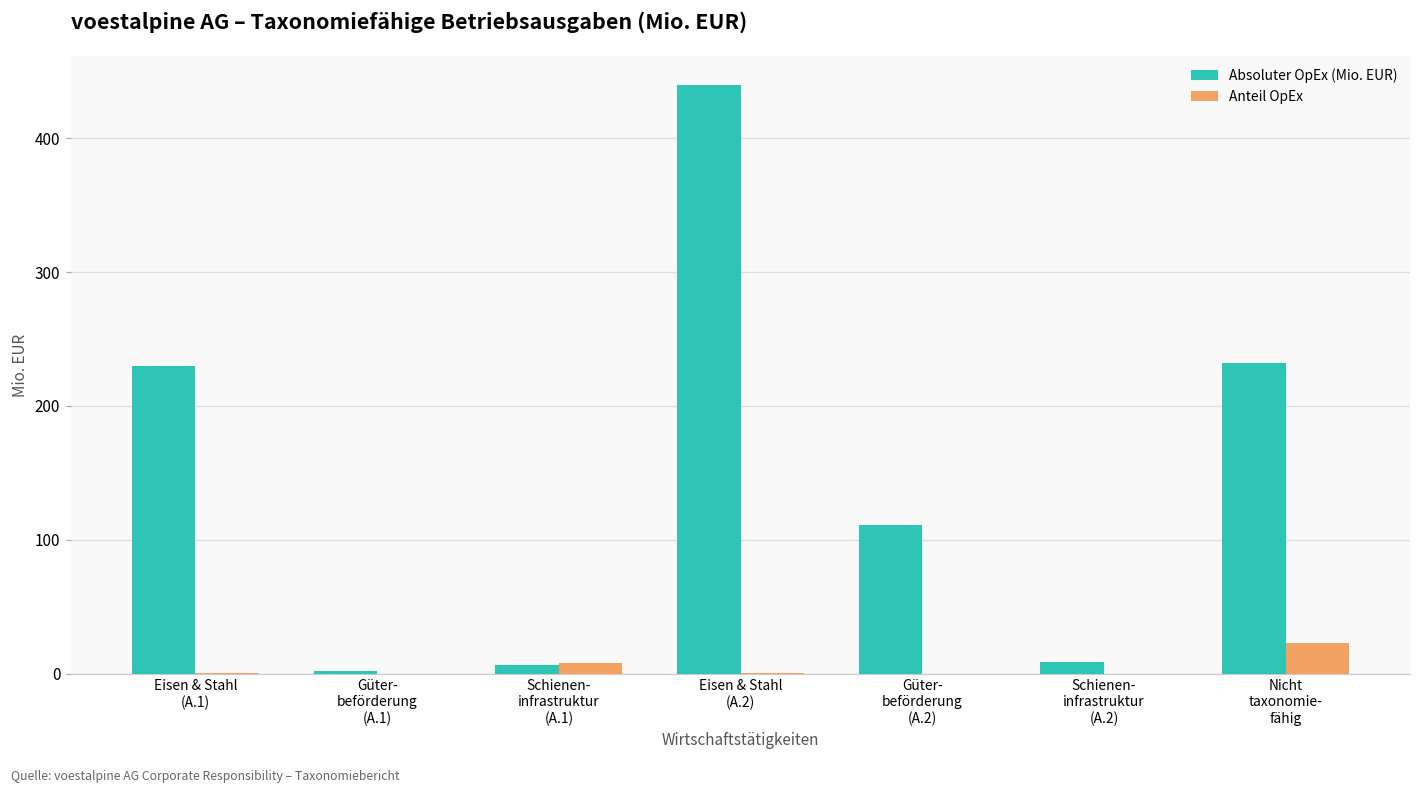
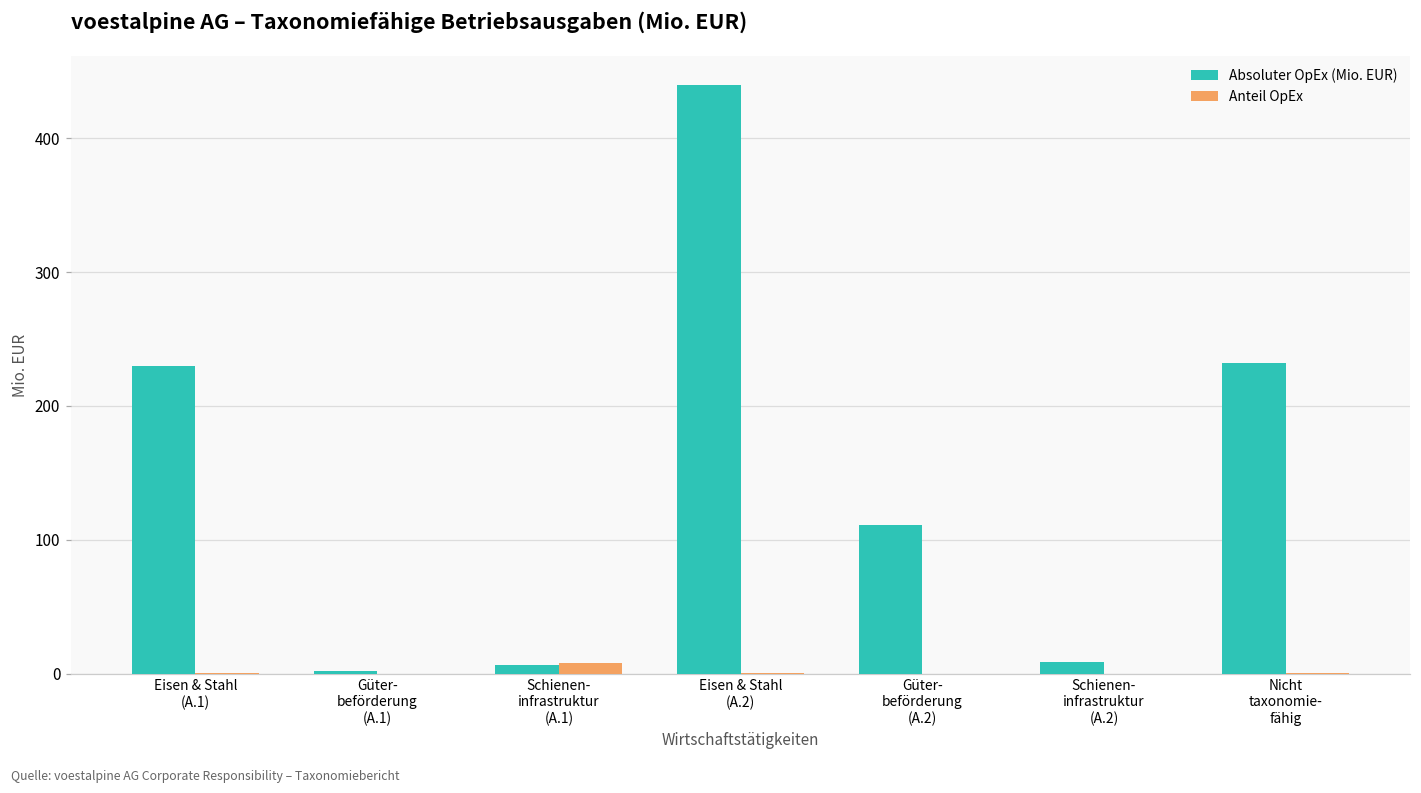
Anteil OpEx, Nicht taxonomie- fähig: 23 -> 0
